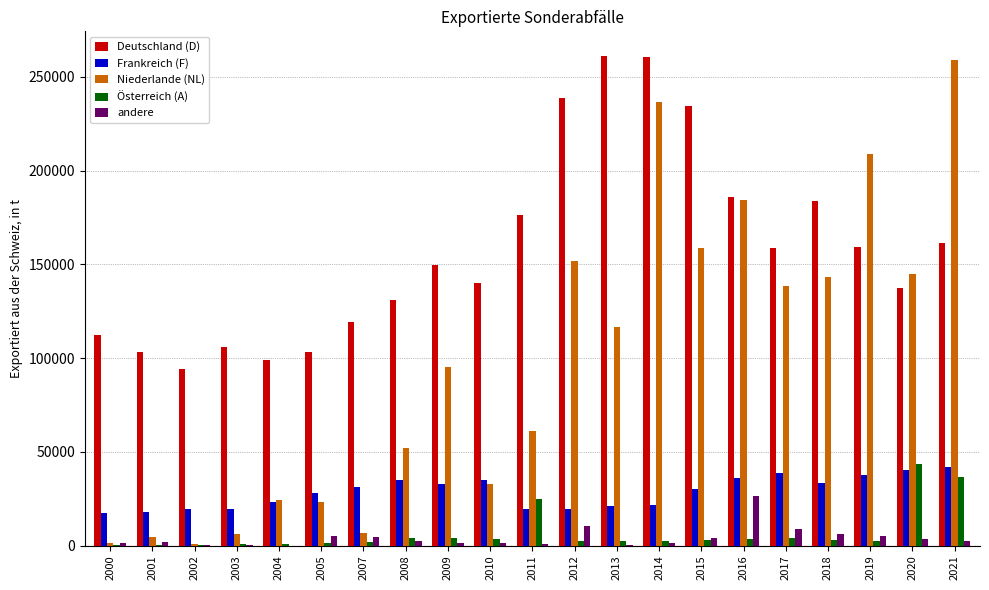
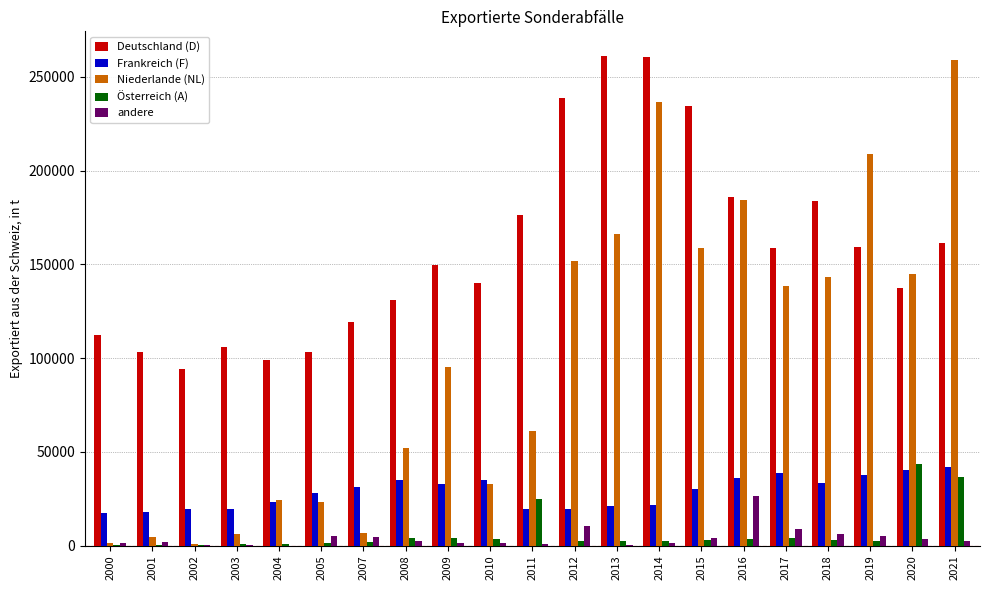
Niederlande (NL), 2013: 117000 -> 166000
